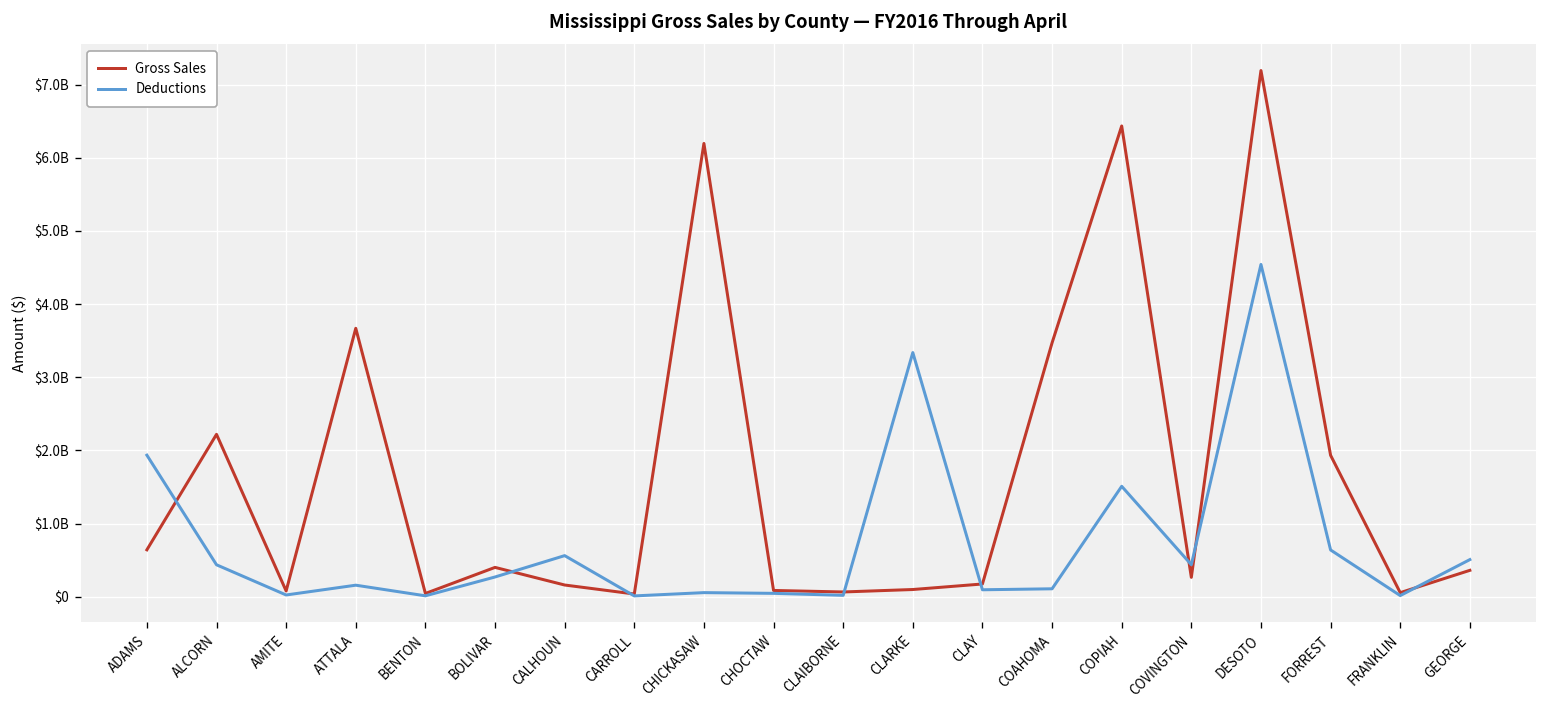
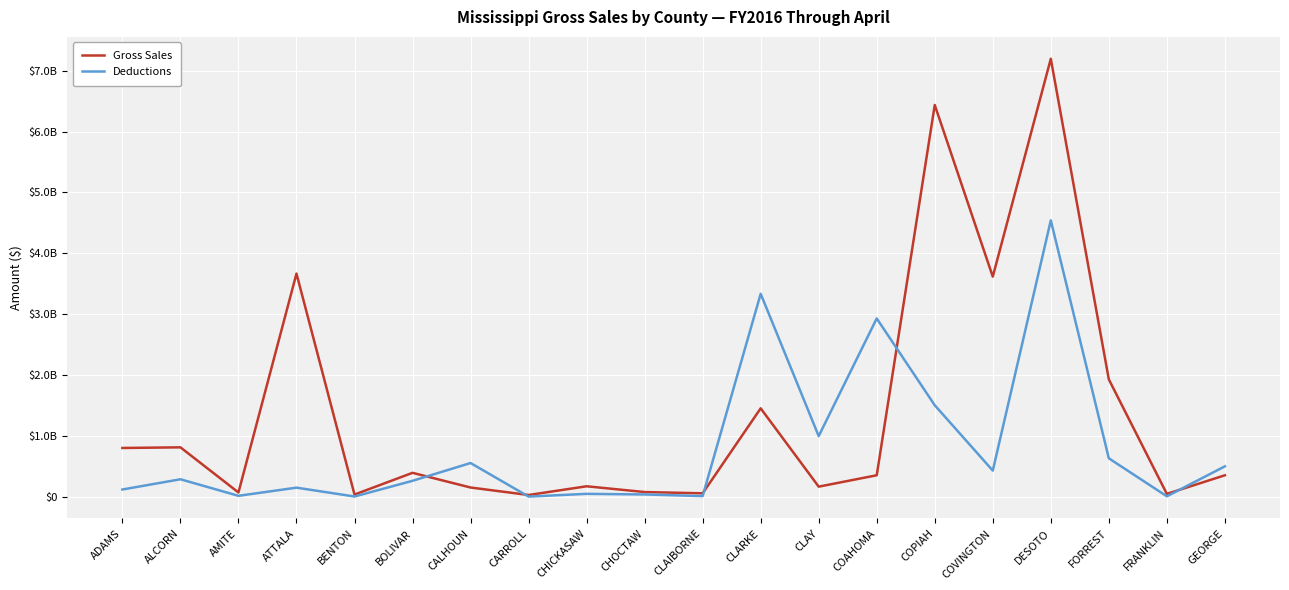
Gross Sales, ADAMS: $600000000 -> $800000000
Deductions, ADAMS: $1900000000 -> $100000000
Gross Sales, ALCORN: $2200000000 -> $800000000
Deductions, ALCORN: $400000000 -> $300000000
Gross Sales, CHICKASAW: $6200000000 -> $200000000
Gross Sales, CLARKE: $100000000 -> $1500000000
Deductions, CLAY: $100000000 -> $1000000000
Gross Sales, COAHOMA: $3500000000 -> $400000000
Deductions, COAHOMA: $100000000 -> $2900000000
Gross Sales, COVINGTON: $300000000 -> $3600000000
